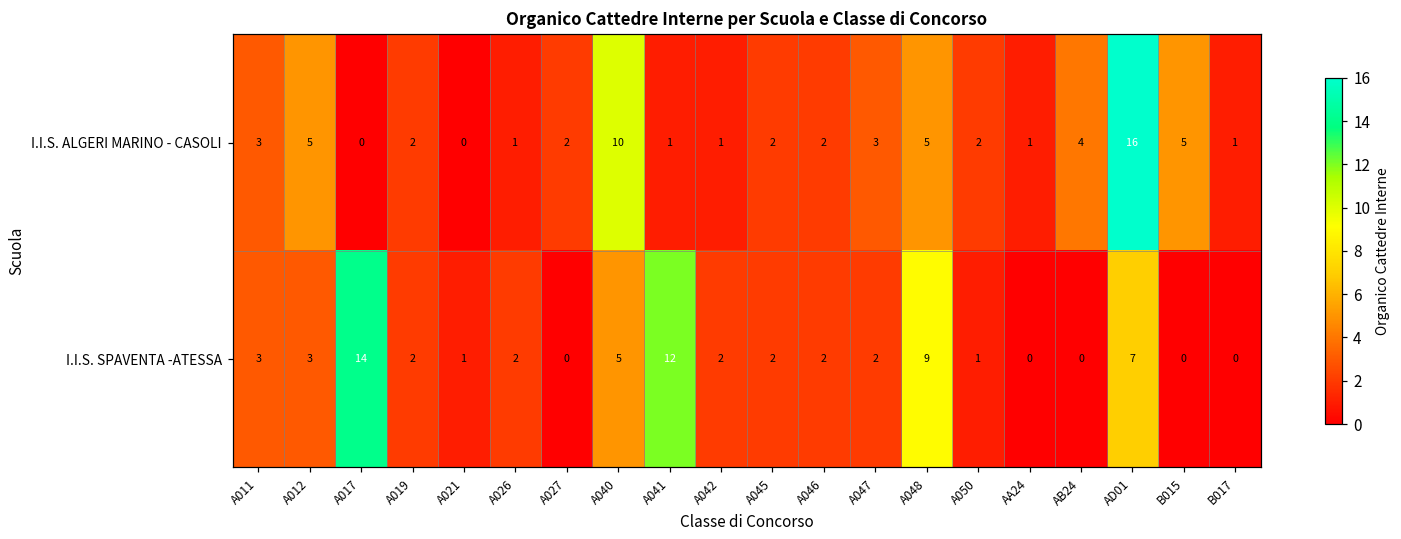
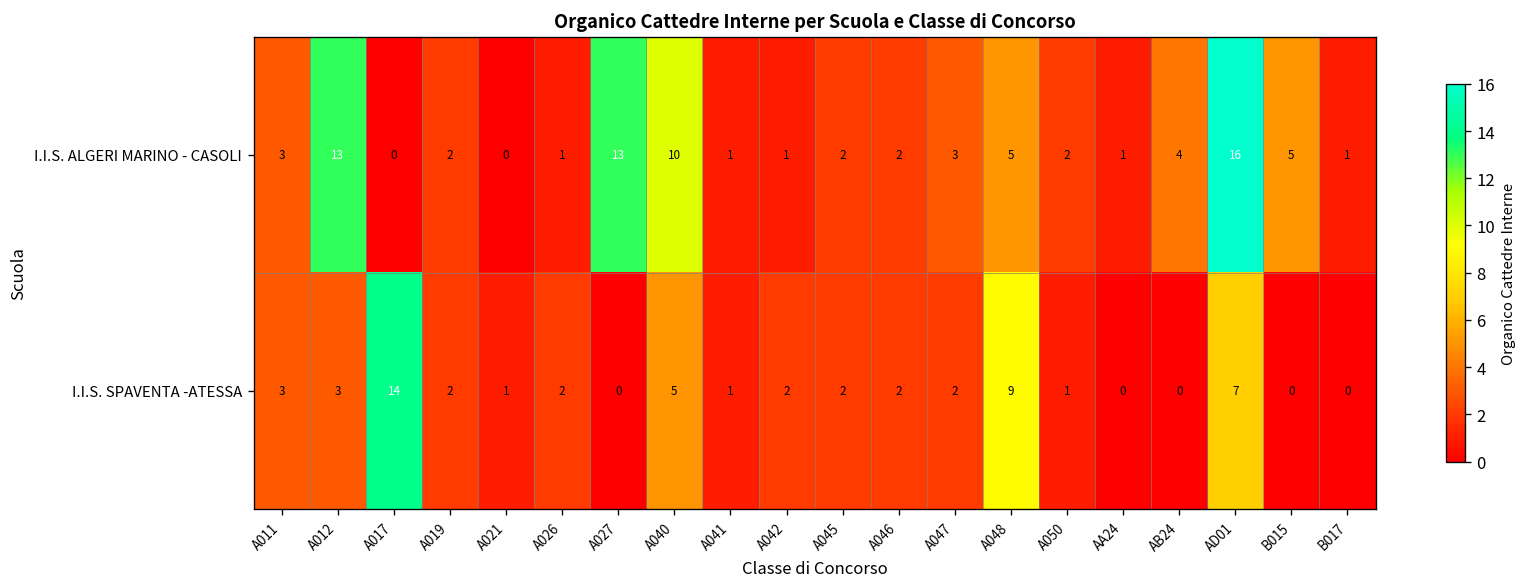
I.I.S. ALGERI MARINO - CASOLI, A012: 5 -> 13
I.I.S. ALGERI MARINO - CASOLI, A027: 2 -> 13
I.I.S. SPAVENTA -ATESSA, A041: 12 -> 1
